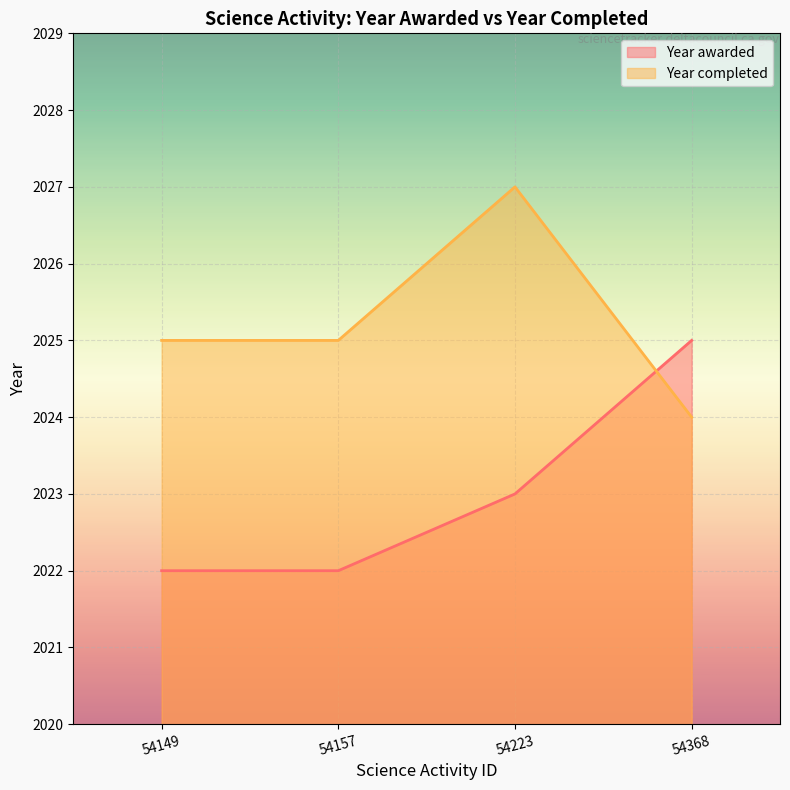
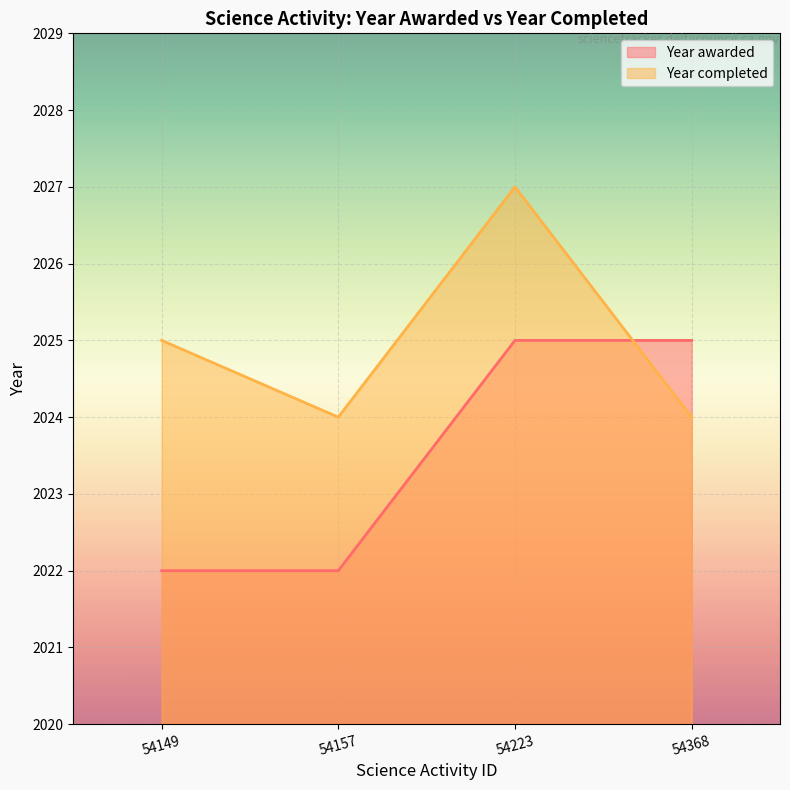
Year completed, 54157: 2025 -> 2024
Year awarded, 54223: 2023 -> 2025
